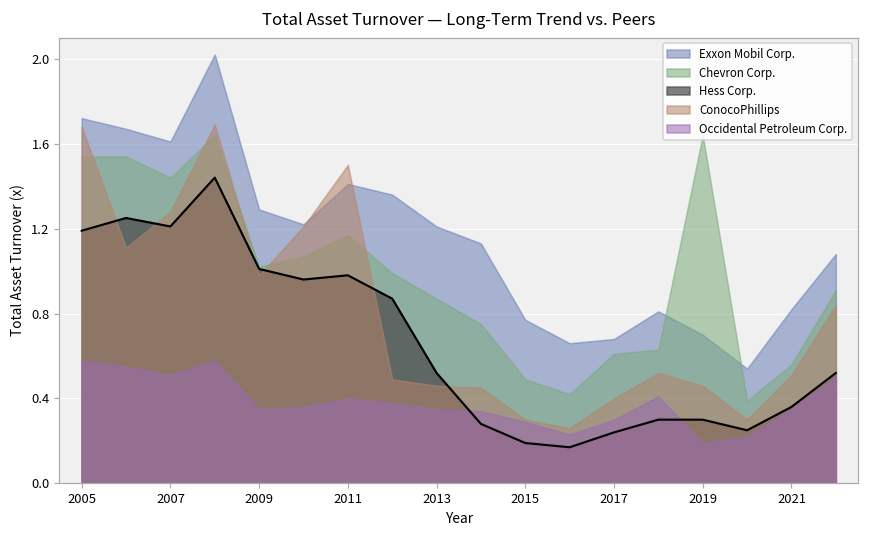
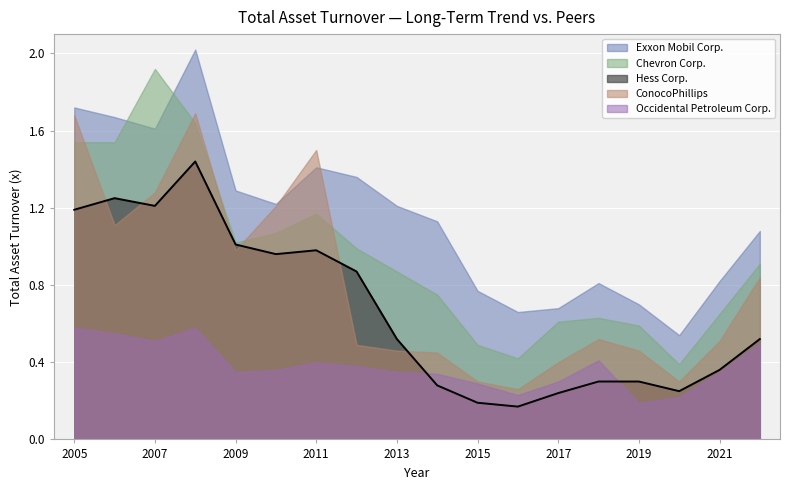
Chevron Corp., 2007: 1.44 -> 1.92
Chevron Corp., 2019: 1.64 -> 0.59
Chevron Corp., 2021: 0.56 -> 0.65
